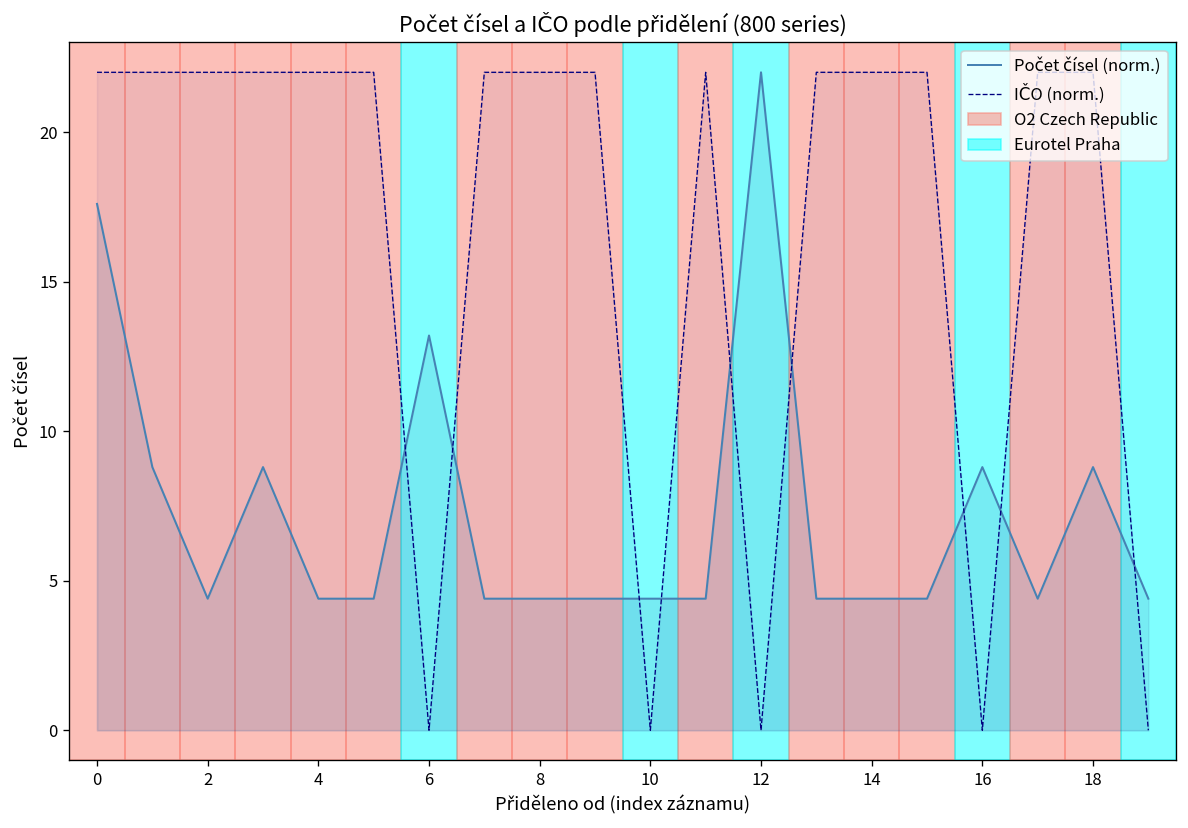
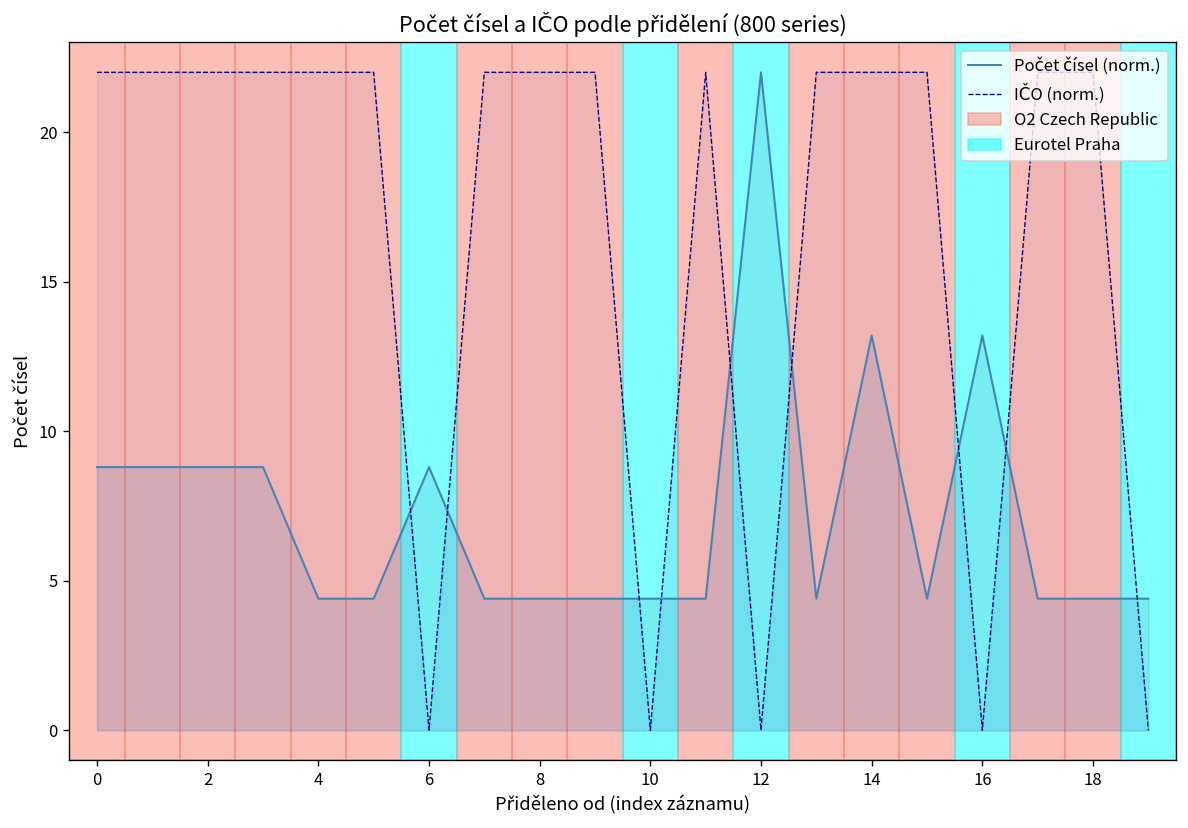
Počet čísel (norm.), 0: 17.6 -> 8.8
Počet čísel (norm.), 2: 4.4 -> 8.8
Počet čísel (norm.), 6: 13.2 -> 8.8
Počet čísel (norm.), 14: 4.4 -> 13.2
Počet čísel (norm.), 16: 8.8 -> 13.2
Počet čísel (norm.), 18: 8.8 -> 4.4
